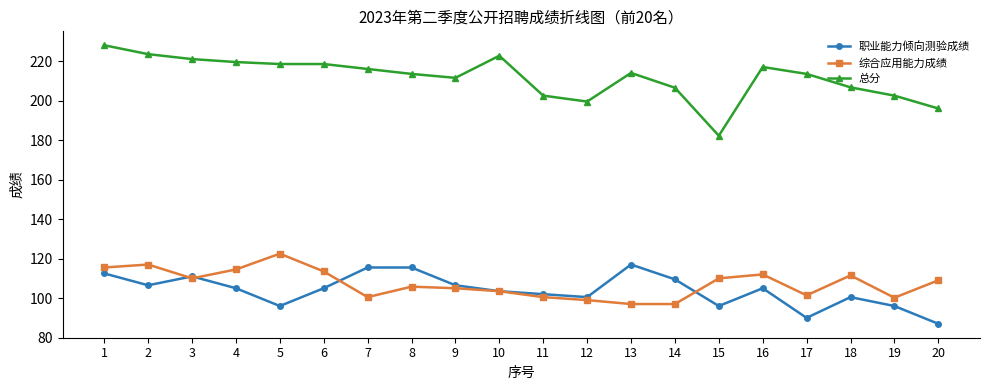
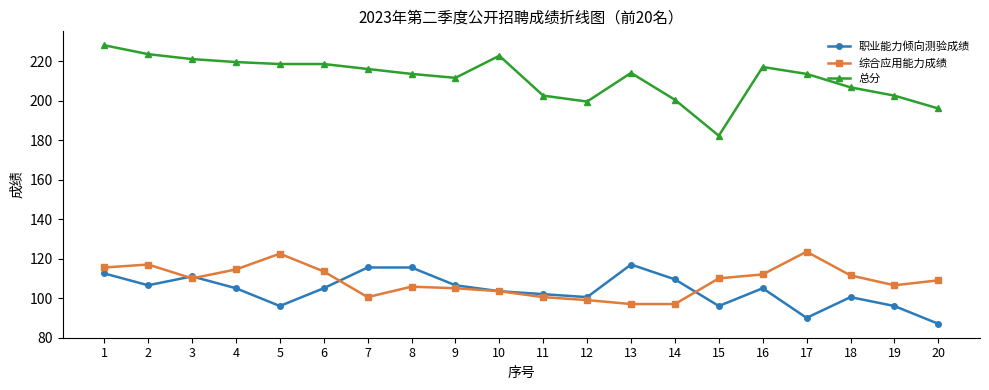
总分, 14: 207 -> 200
综合应用能力成绩, 17: 101 -> 124
综合应用能力成绩, 19: 100 -> 107
